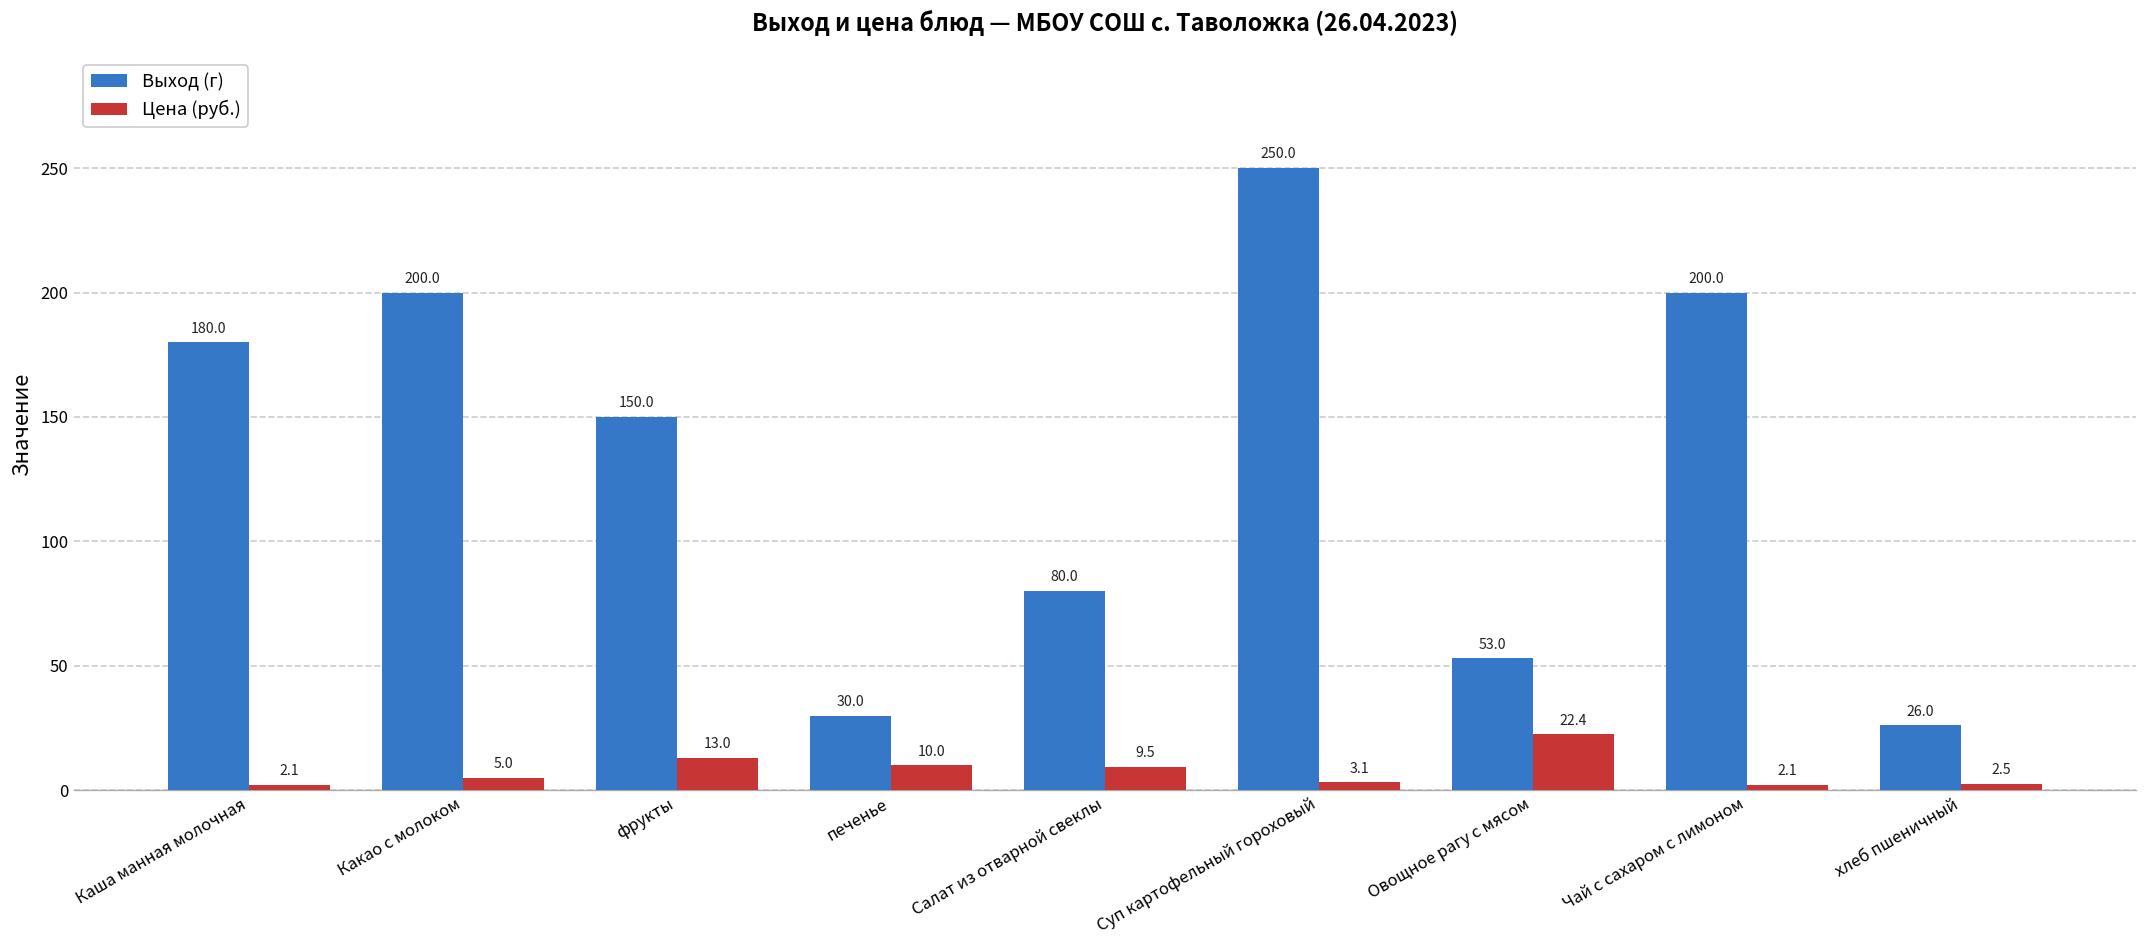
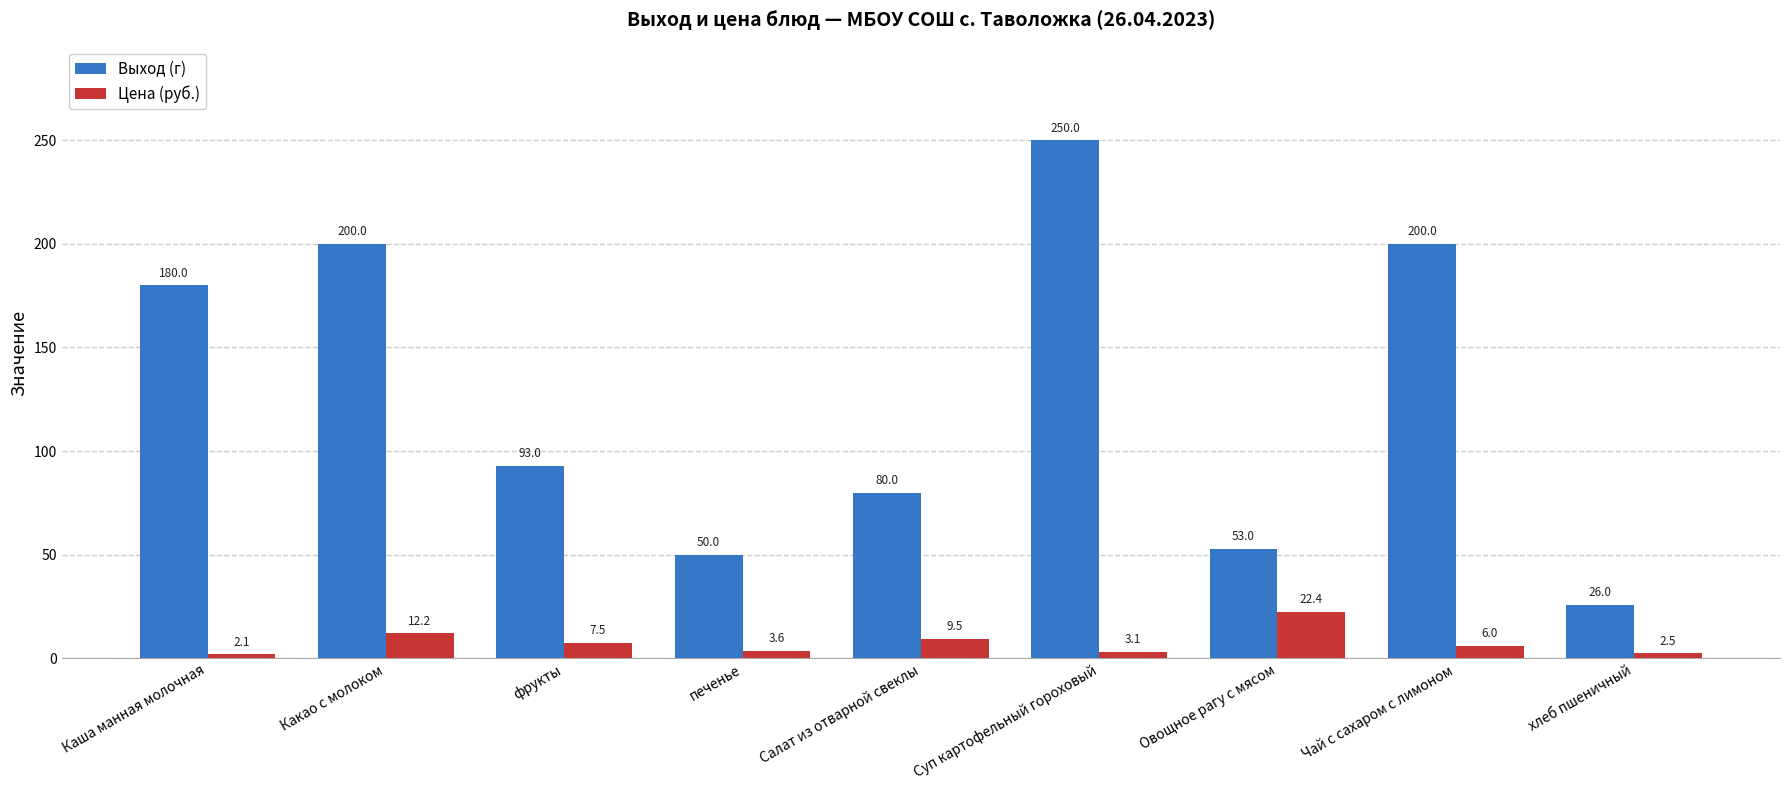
Цена (руб.), Какао с молоком: 5.0 -> 12.2
Выход (г), фрукты: 150.0 -> 93.0
Цена (руб.), фрукты: 13.0 -> 7.5
Выход (г), печенье: 30.0 -> 50.0
Цена (руб.), печенье: 10.0 -> 3.6
Цена (руб.), Чай с сахаром с лимоном: 2.1 -> 6.0
